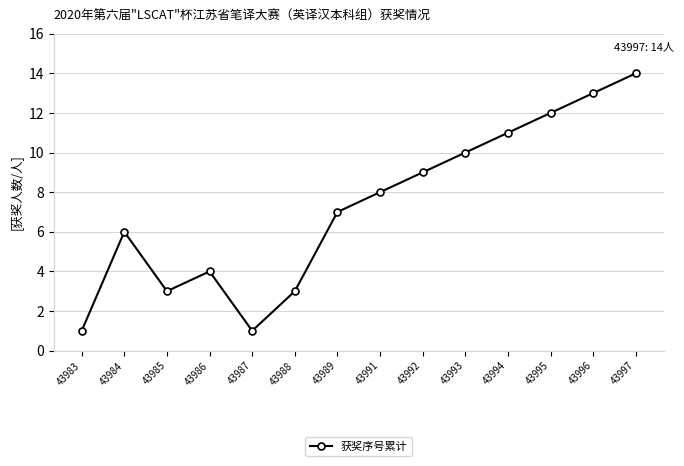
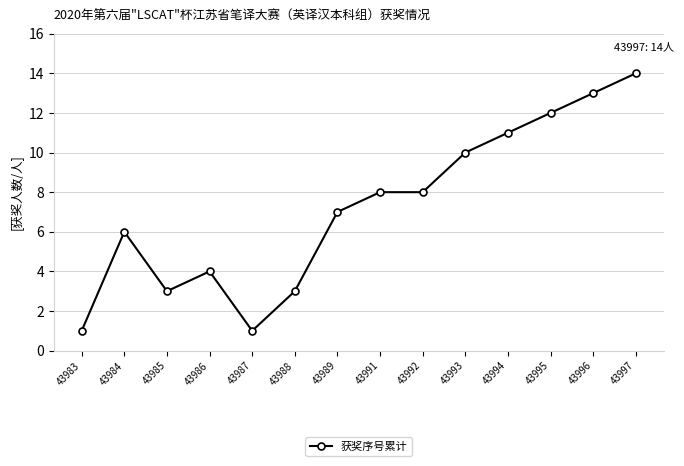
43992: 9 -> 8
